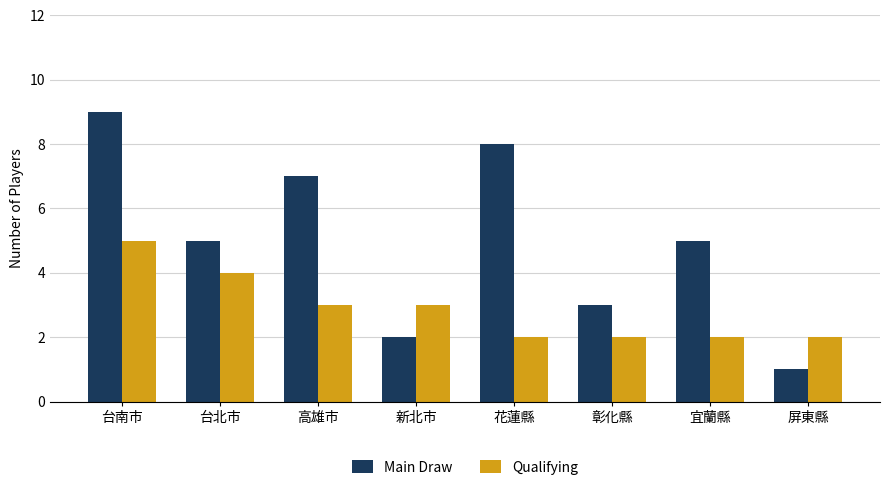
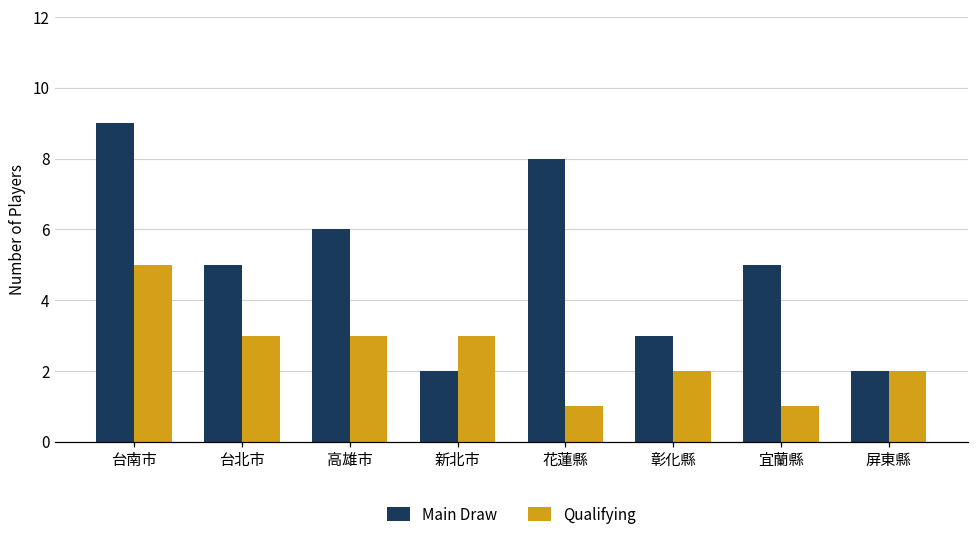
Qualifying, 台北市: 4 -> 3
Main Draw, 高雄市: 7 -> 6
Qualifying, 花蓮縣: 2 -> 1
Qualifying, 宜蘭縣: 2 -> 1
Main Draw, 屏東縣: 1 -> 2
